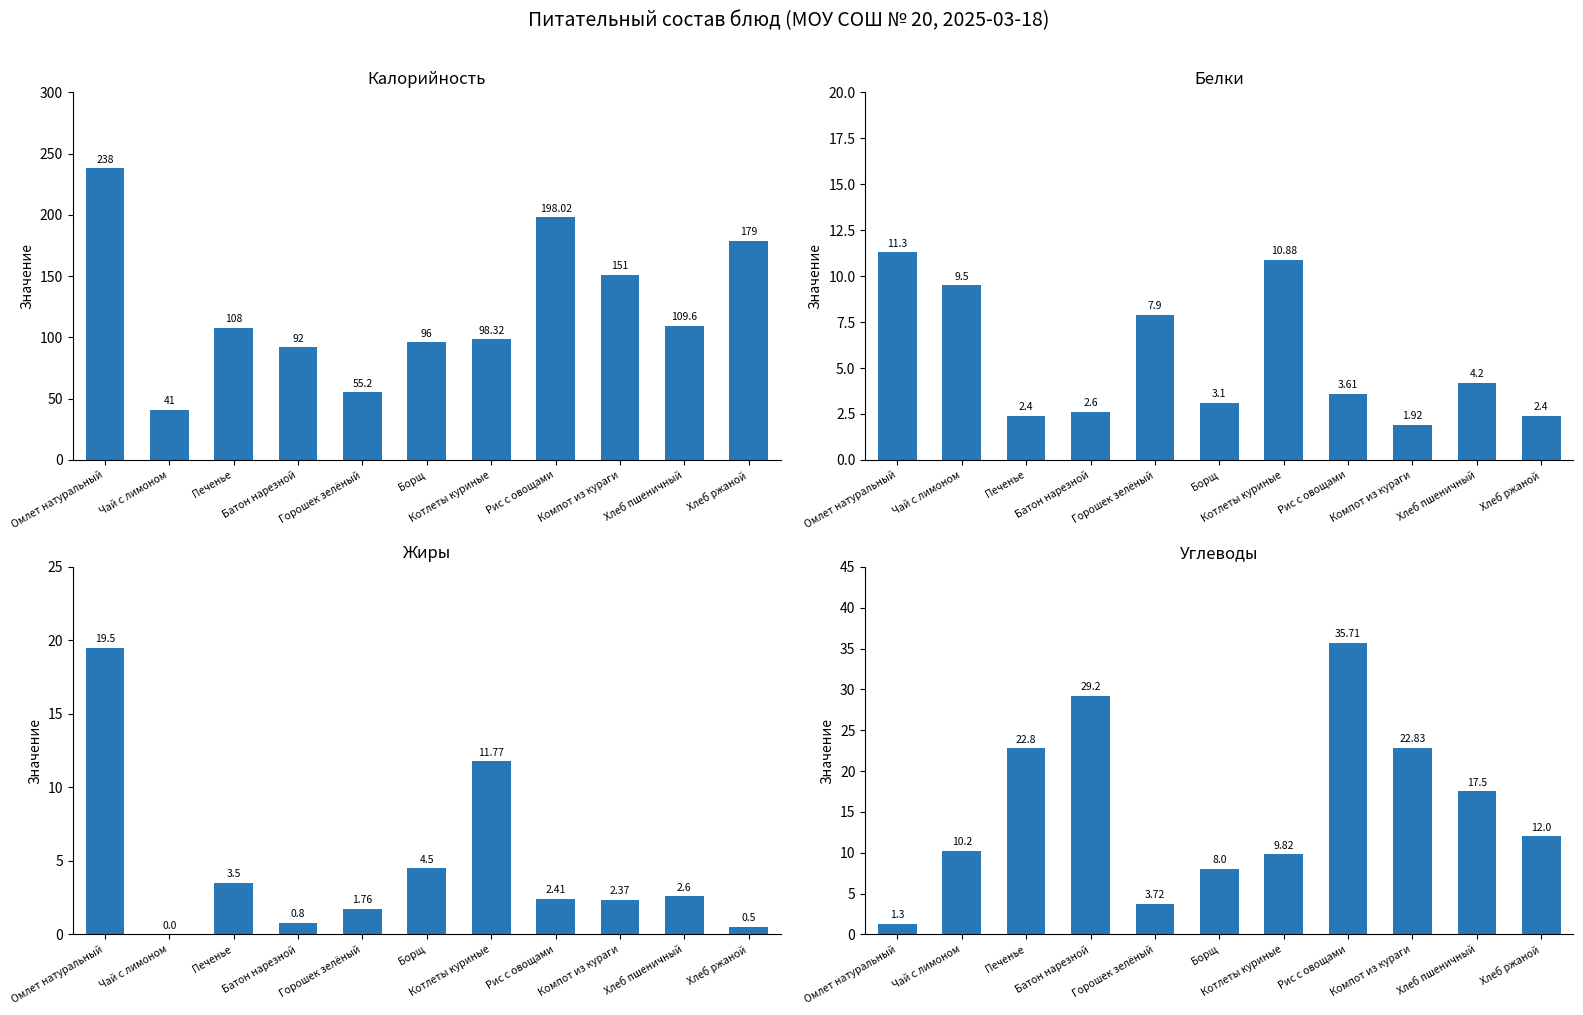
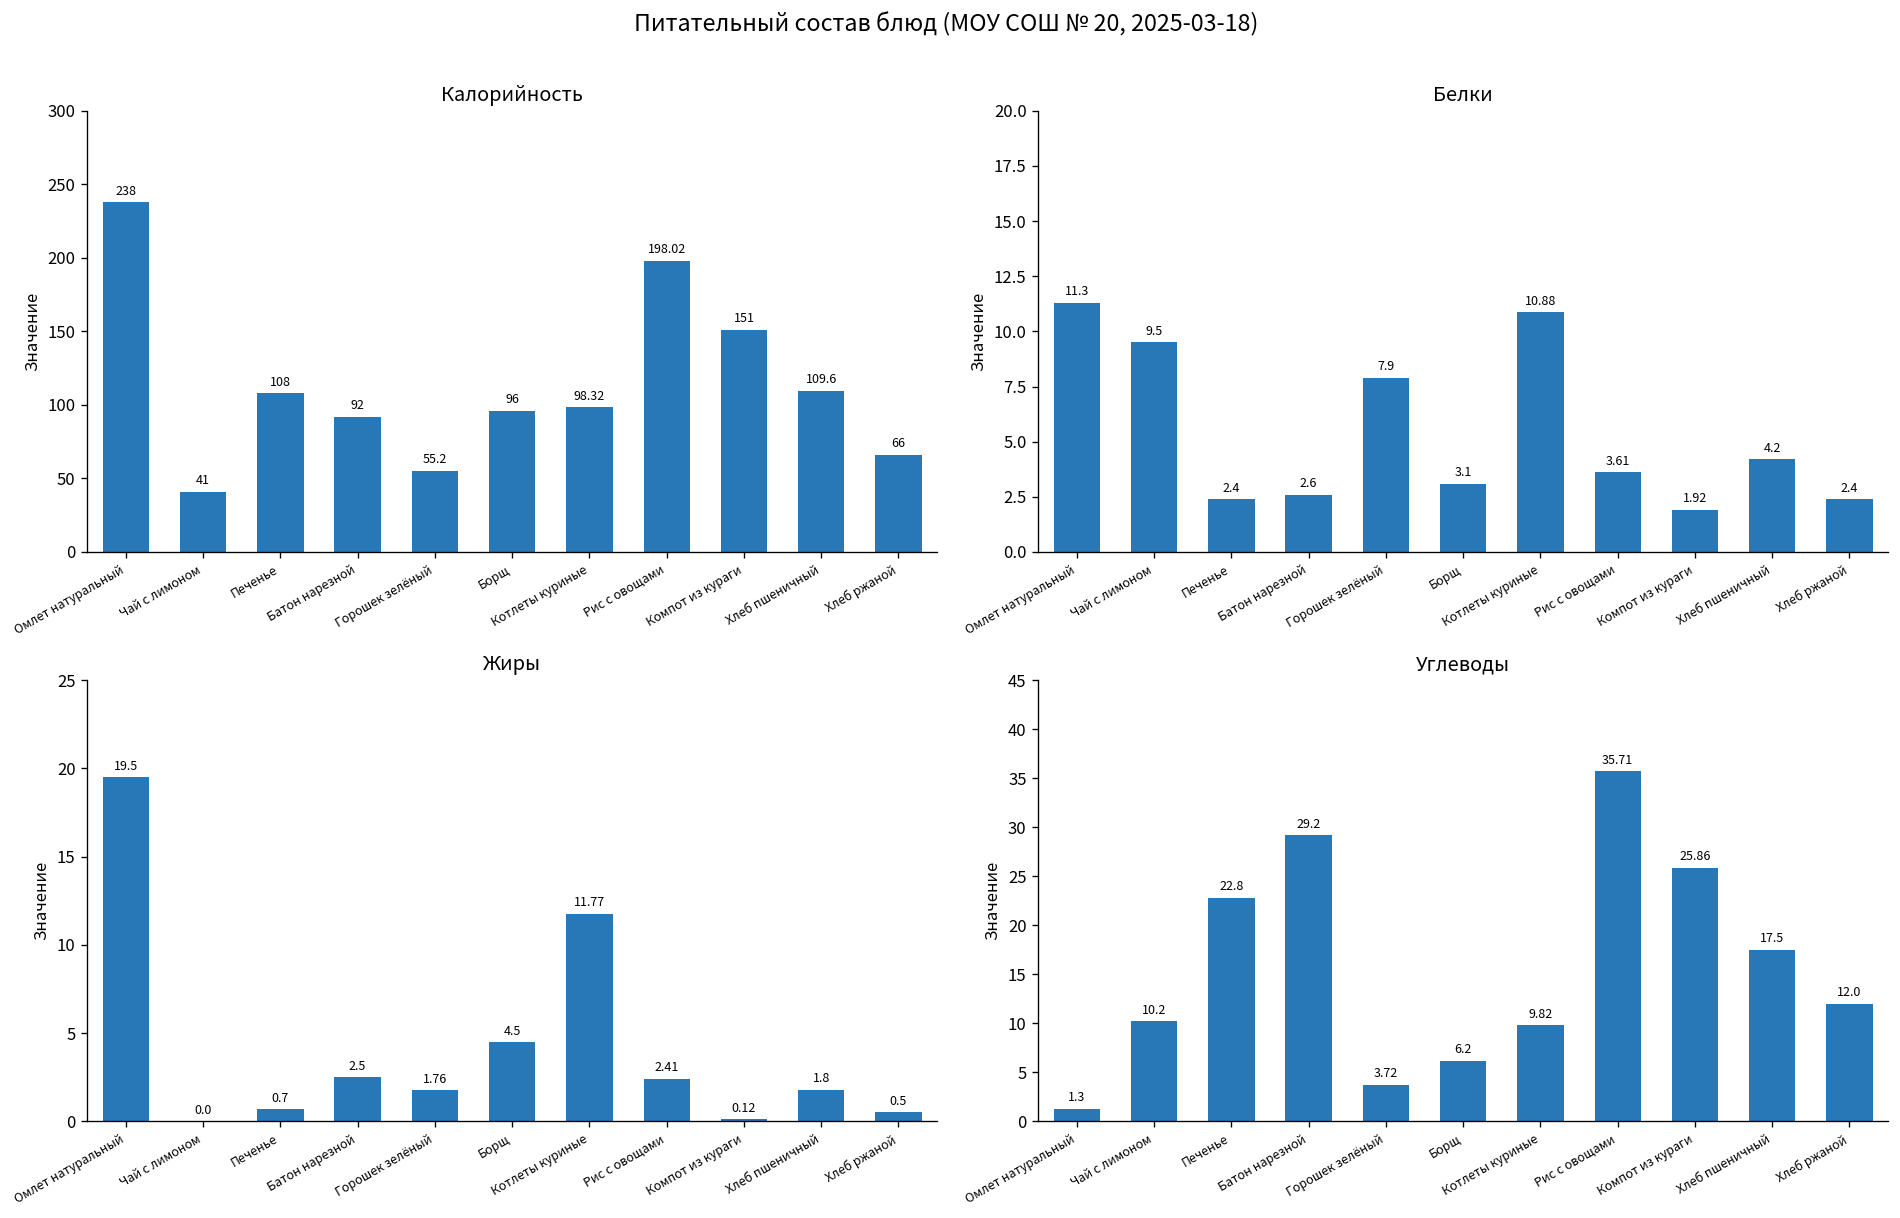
Калорийность, Хлеб ржаной: 179 -> 66
Жиры, Печенье: 3.5 -> 0.7
Жиры, Батон нарезной: 0.8 -> 2.5
Жиры, Компот из кураги: 2.37 -> 0.12
Жиры, Хлеб пшеничный: 2.6 -> 1.8
Углеводы, Борщ: 8.0 -> 6.2
Углеводы, Компот из кураги: 22.83 -> 25.86
